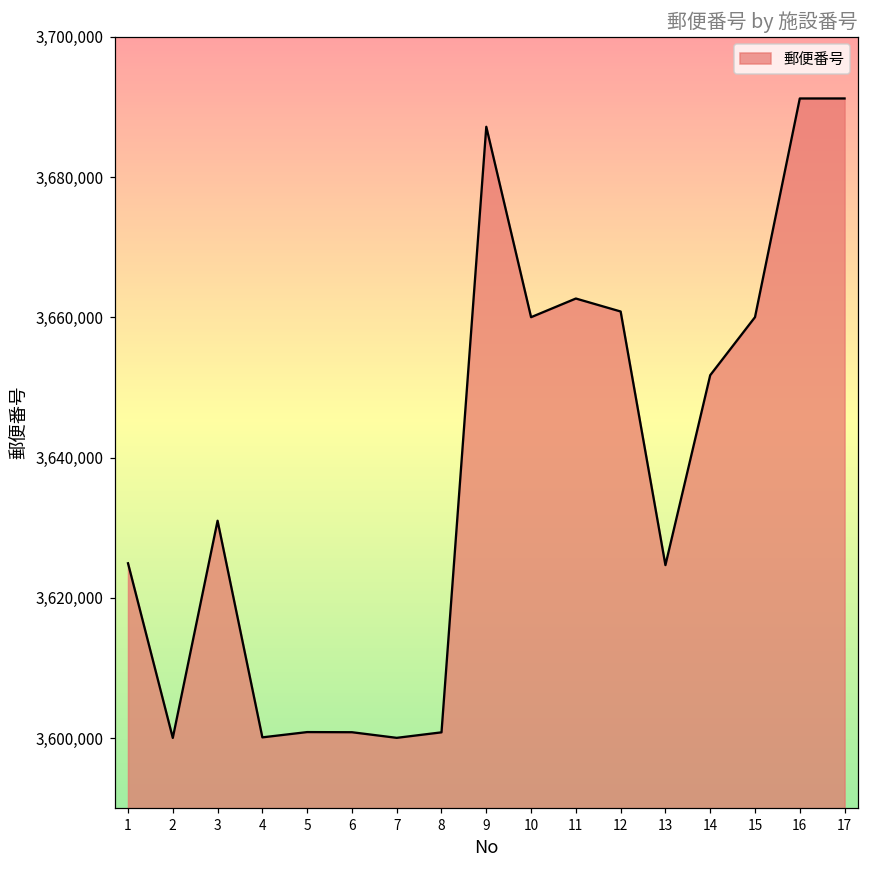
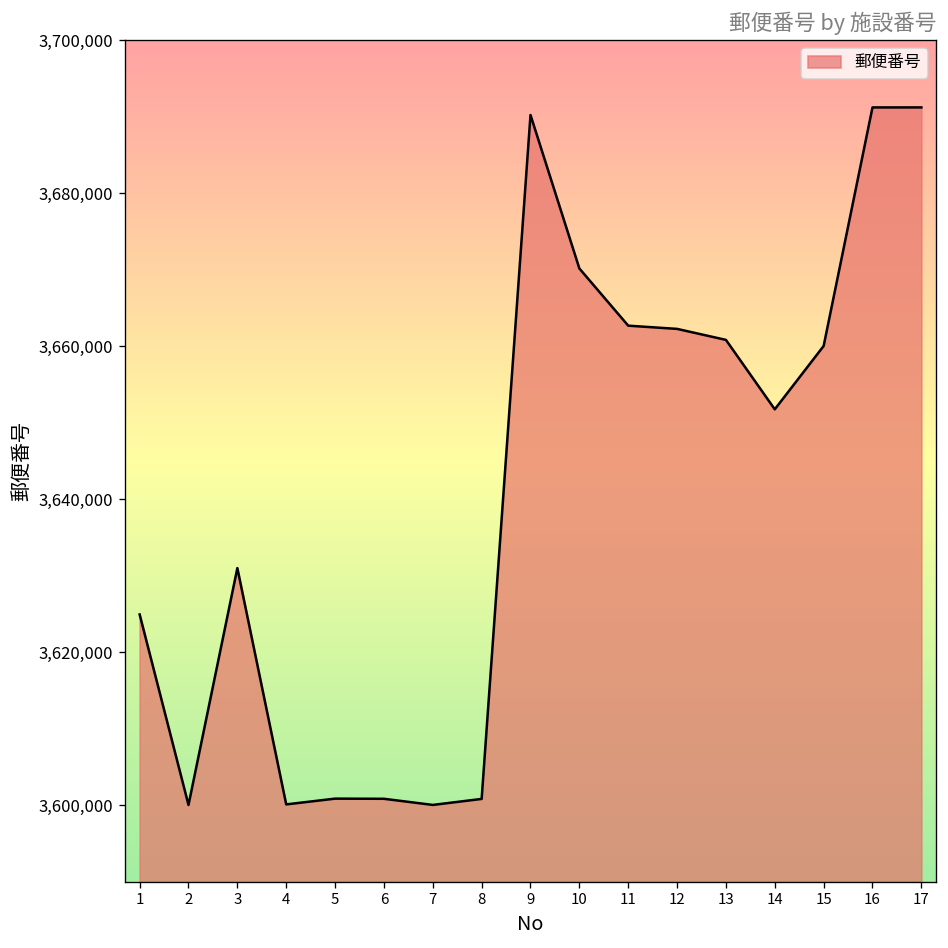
9: 3,687,000 -> 3,690,000
10: 3,660,000 -> 3,670,000
12: 3,661,000 -> 3,662,000
13: 3,625,000 -> 3,661,000
